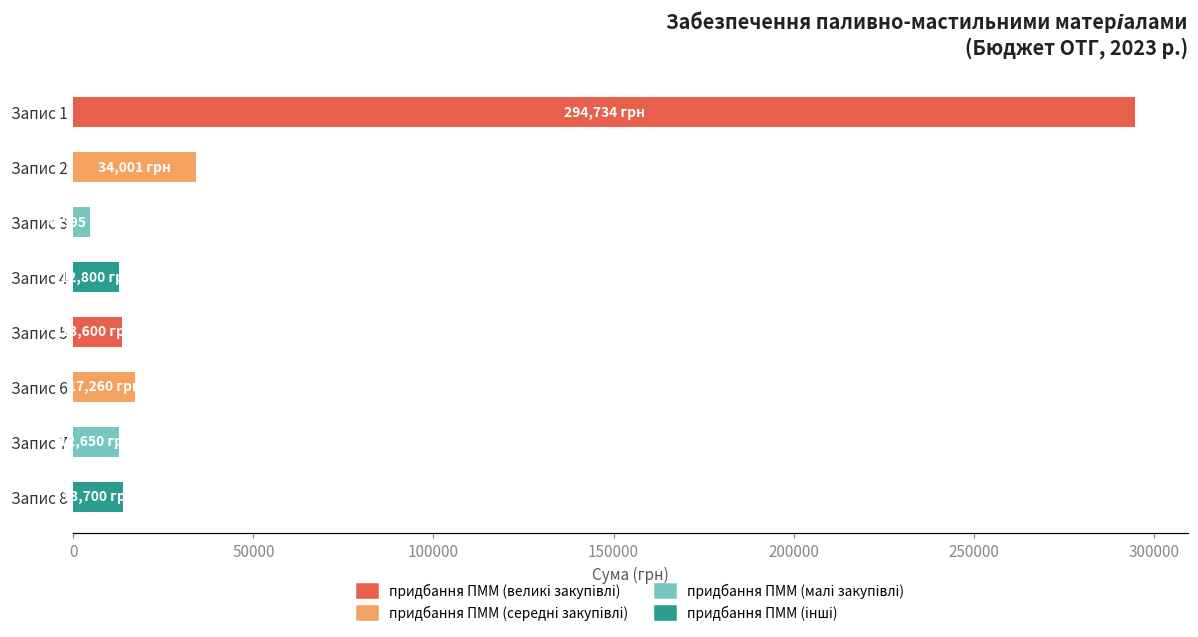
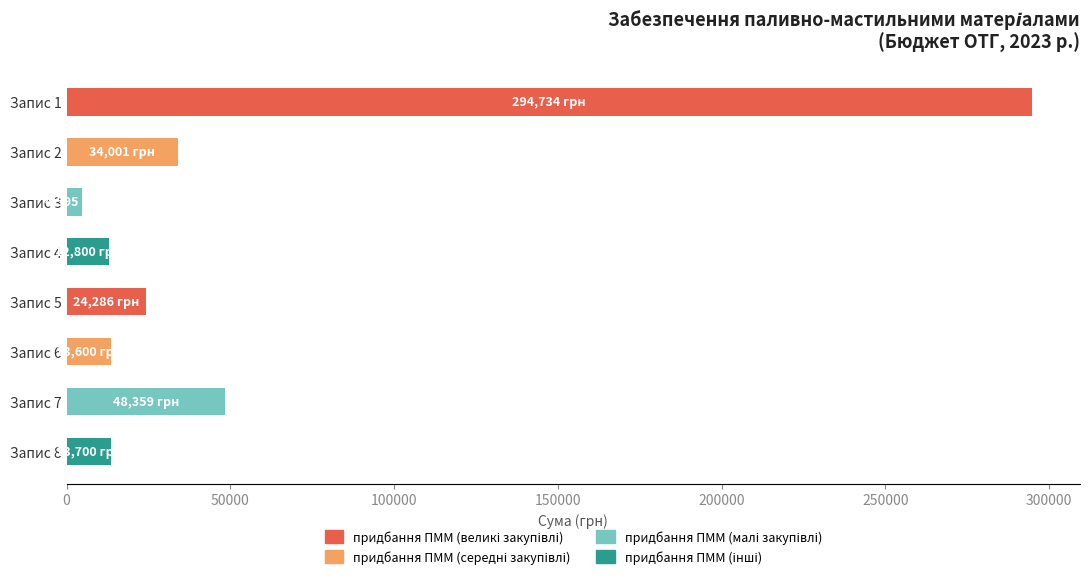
Запис 5: 13,600 -> 24,286
Запис 6: 17,260 -> 13,600
Запис 7: 12,650 -> 48,359
